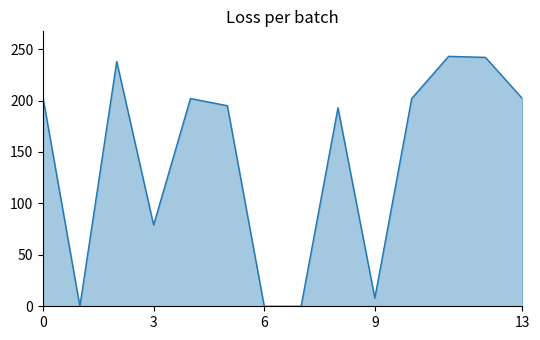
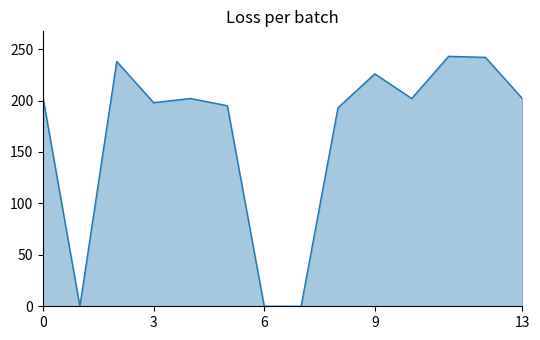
3: 79 -> 198
9: 8 -> 226
